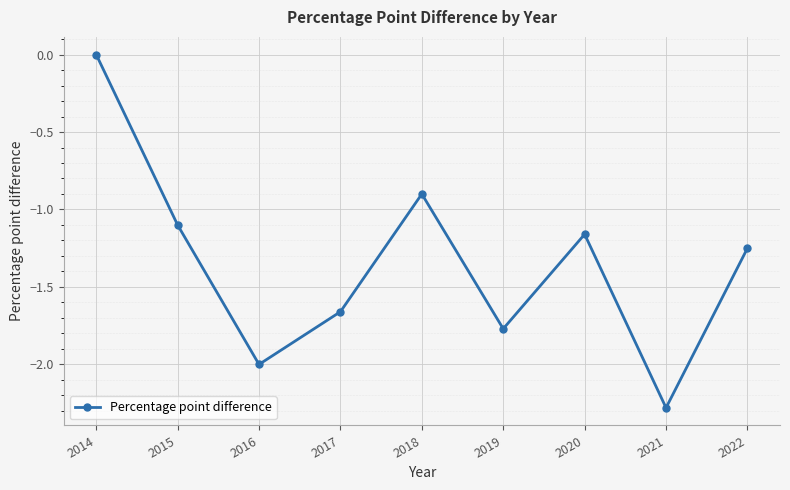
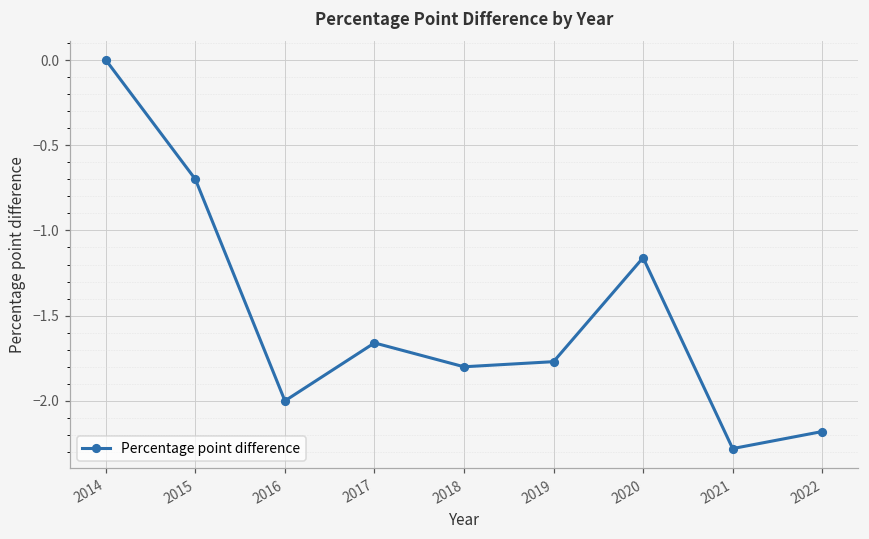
2015: -1.1 -> -0.7
2018: -0.9 -> -1.8
2022: -1.25 -> -2.18
